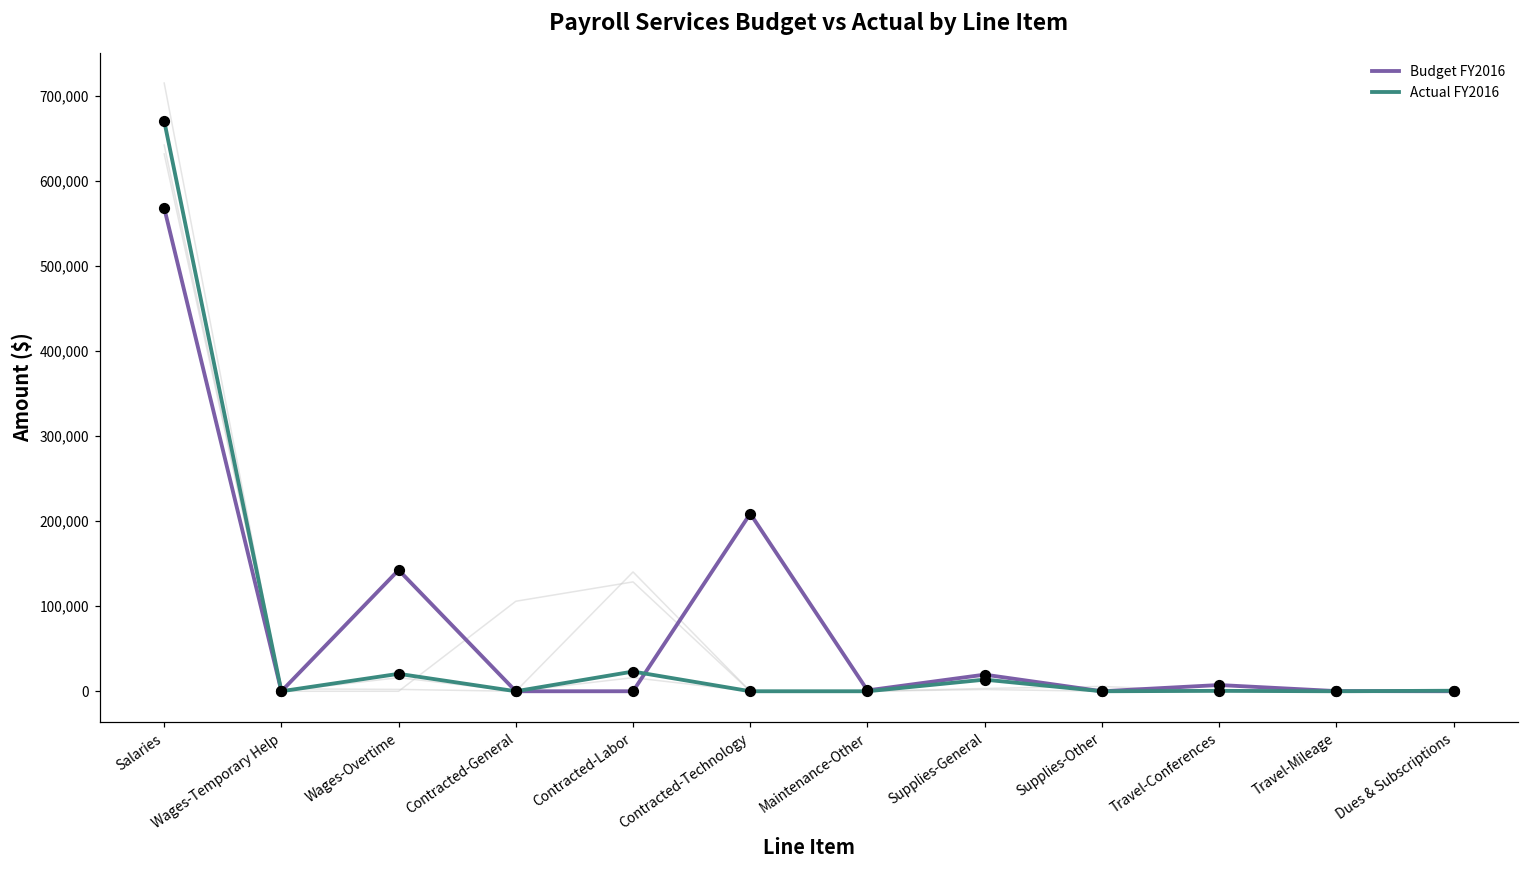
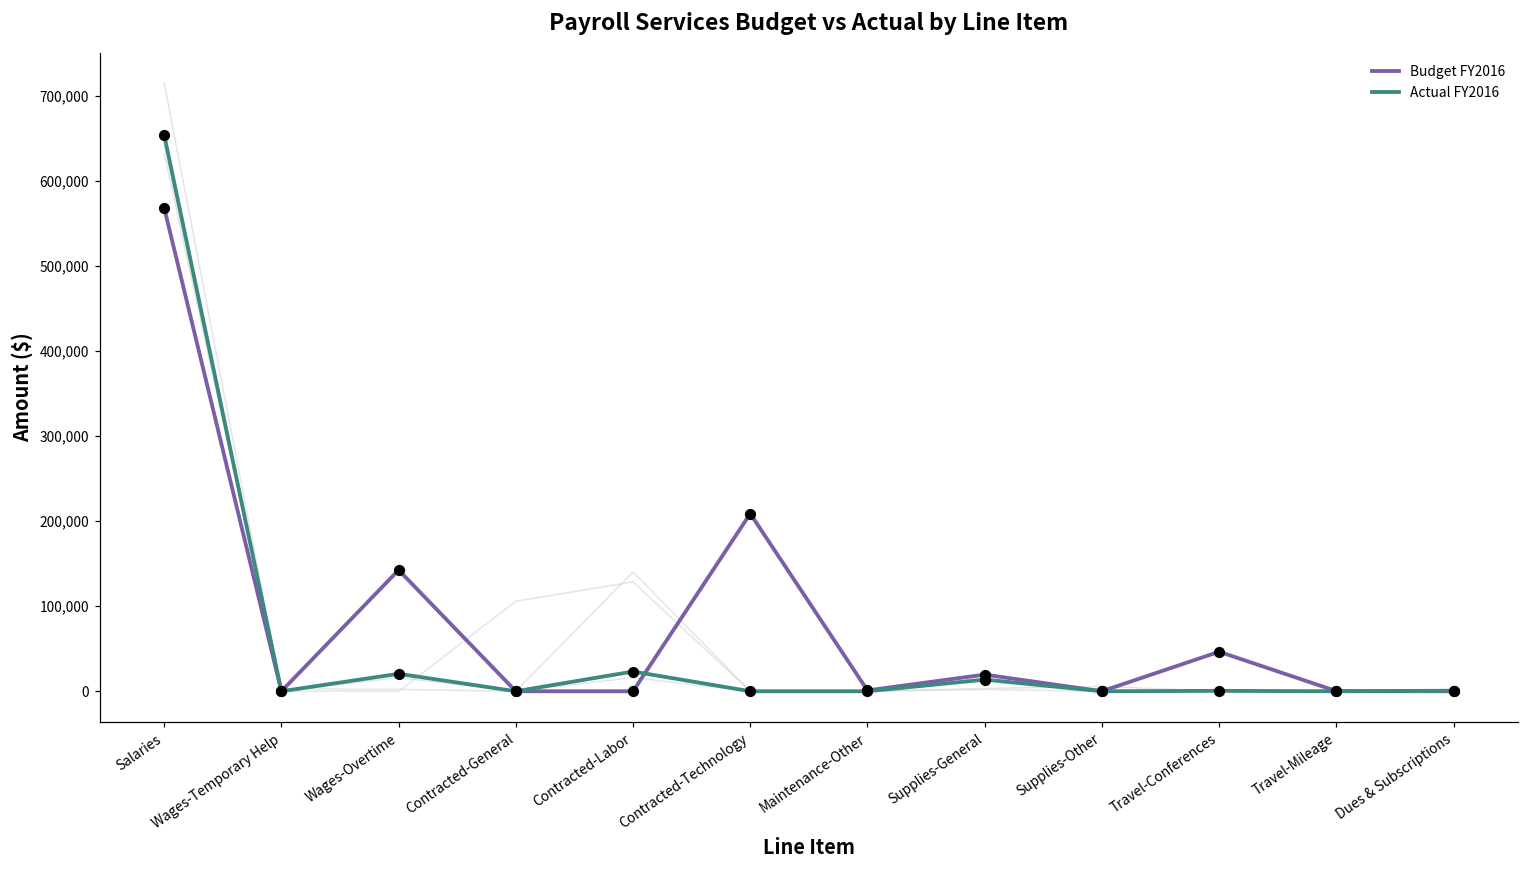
Actual FY2016, Salaries: 670,000 -> 650,000
Budget FY2016, Travel-Conferences: 10,000 -> 50,000
